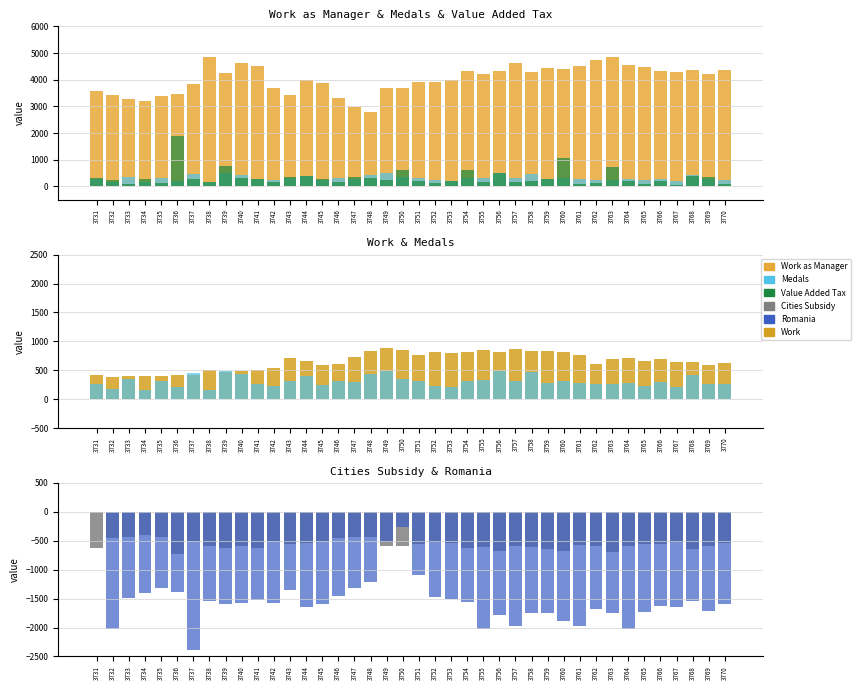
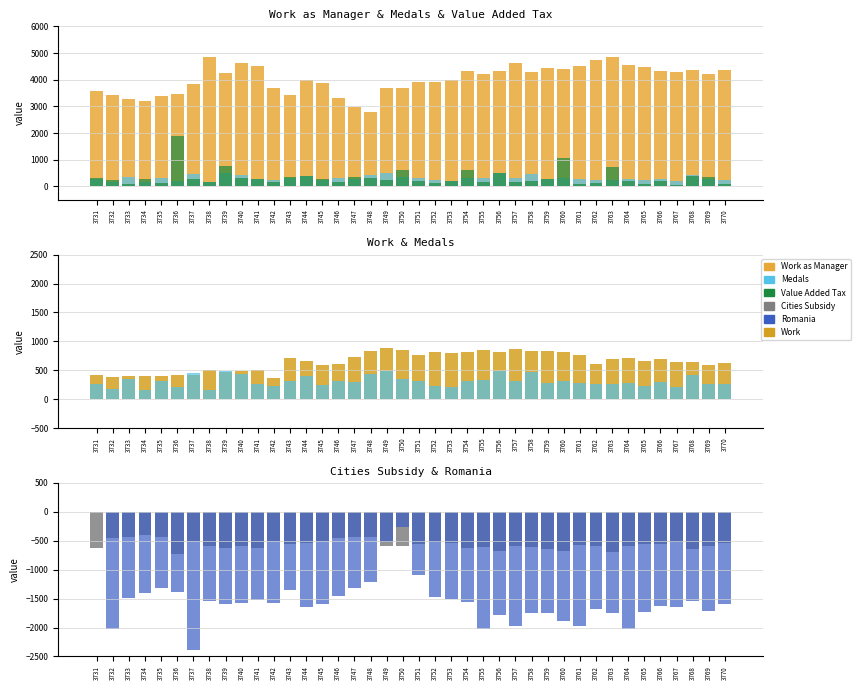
Work & Medals, Work, 3742: 500 -> 400
